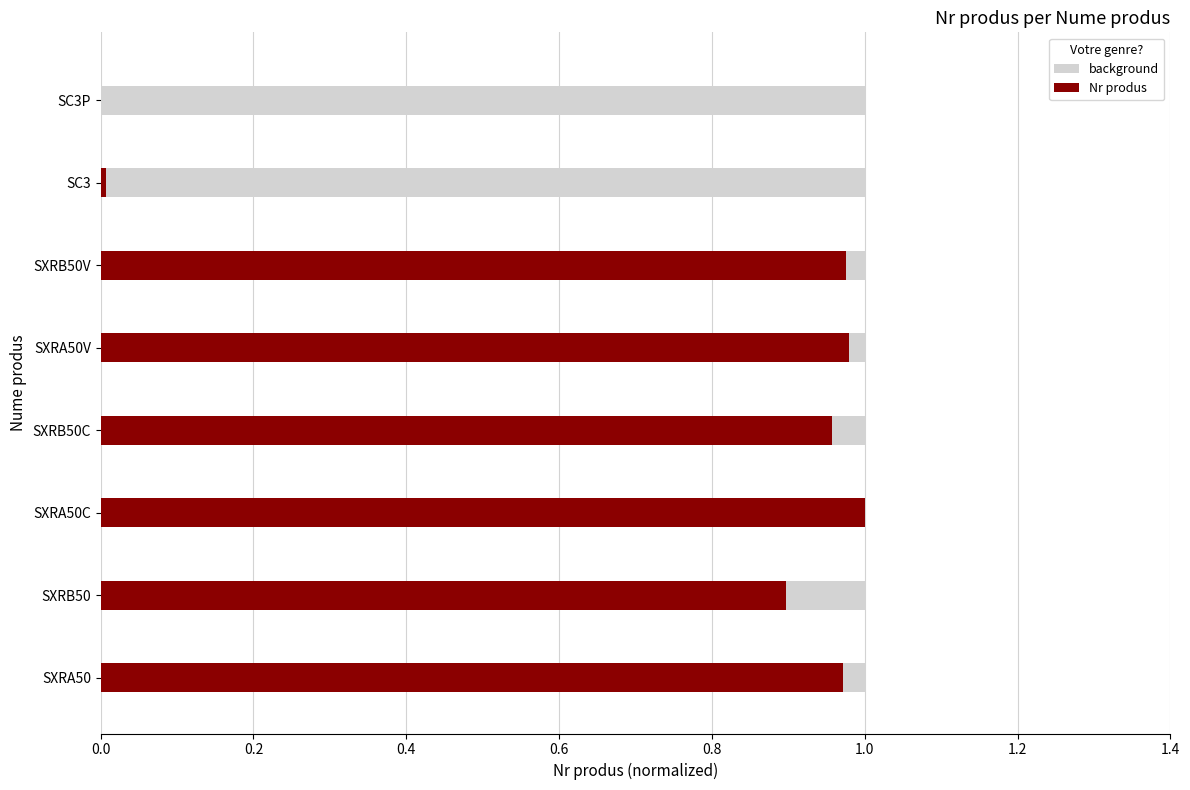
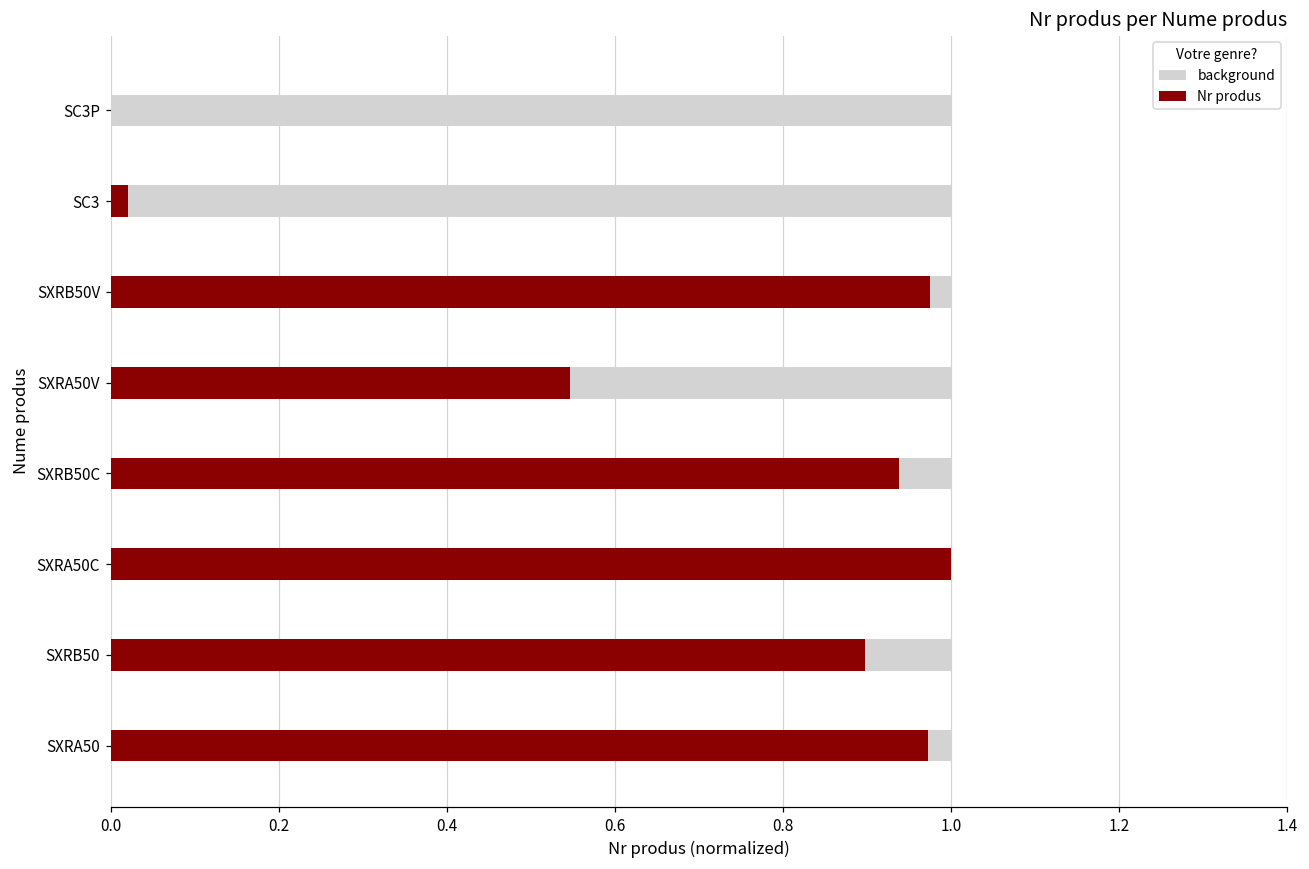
Nr produs, SC3: 0.01 -> 0.02
Nr produs, SXRA50V: 0.98 -> 0.55
Nr produs, SXRB50C: 0.96 -> 0.94
